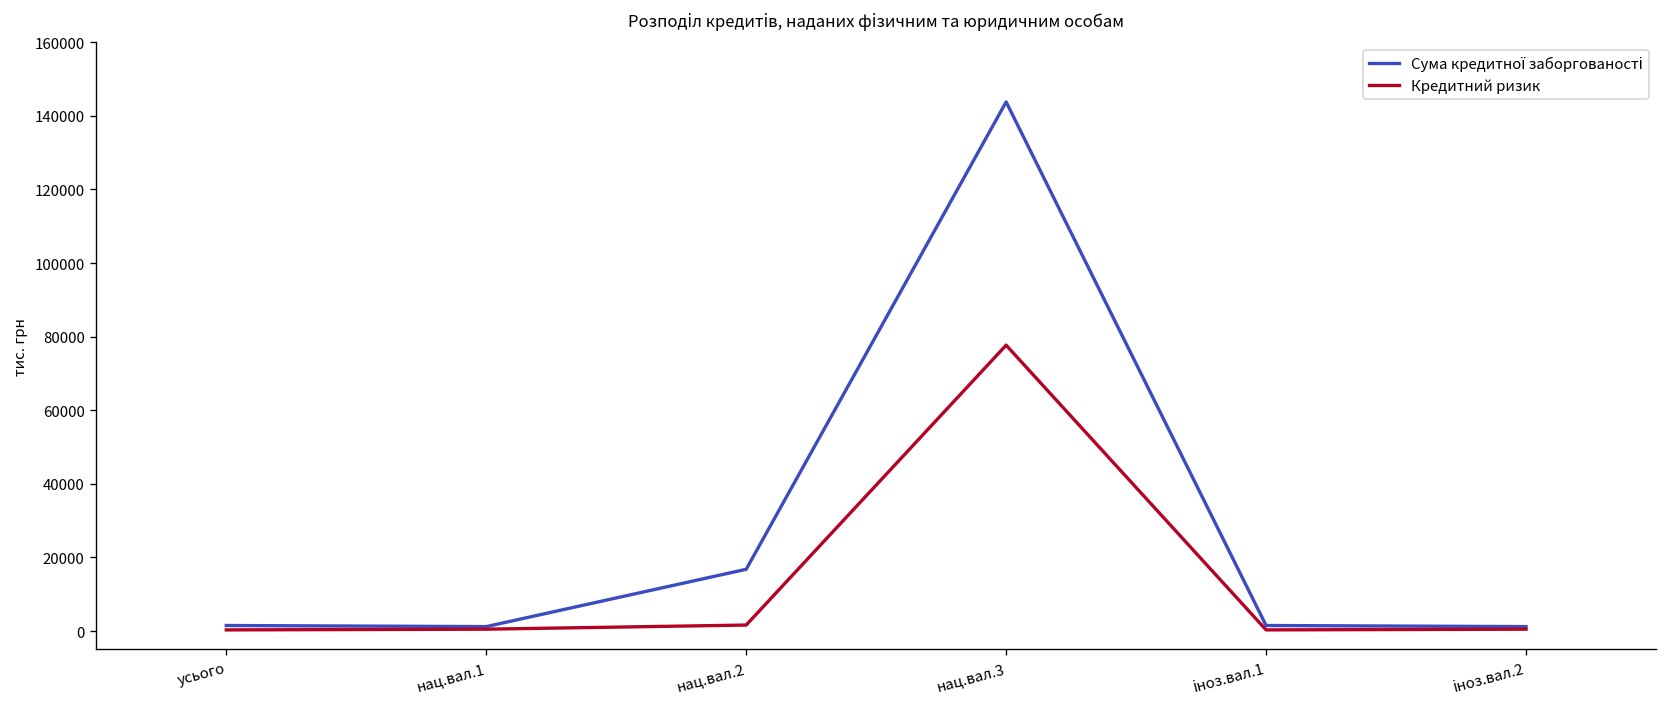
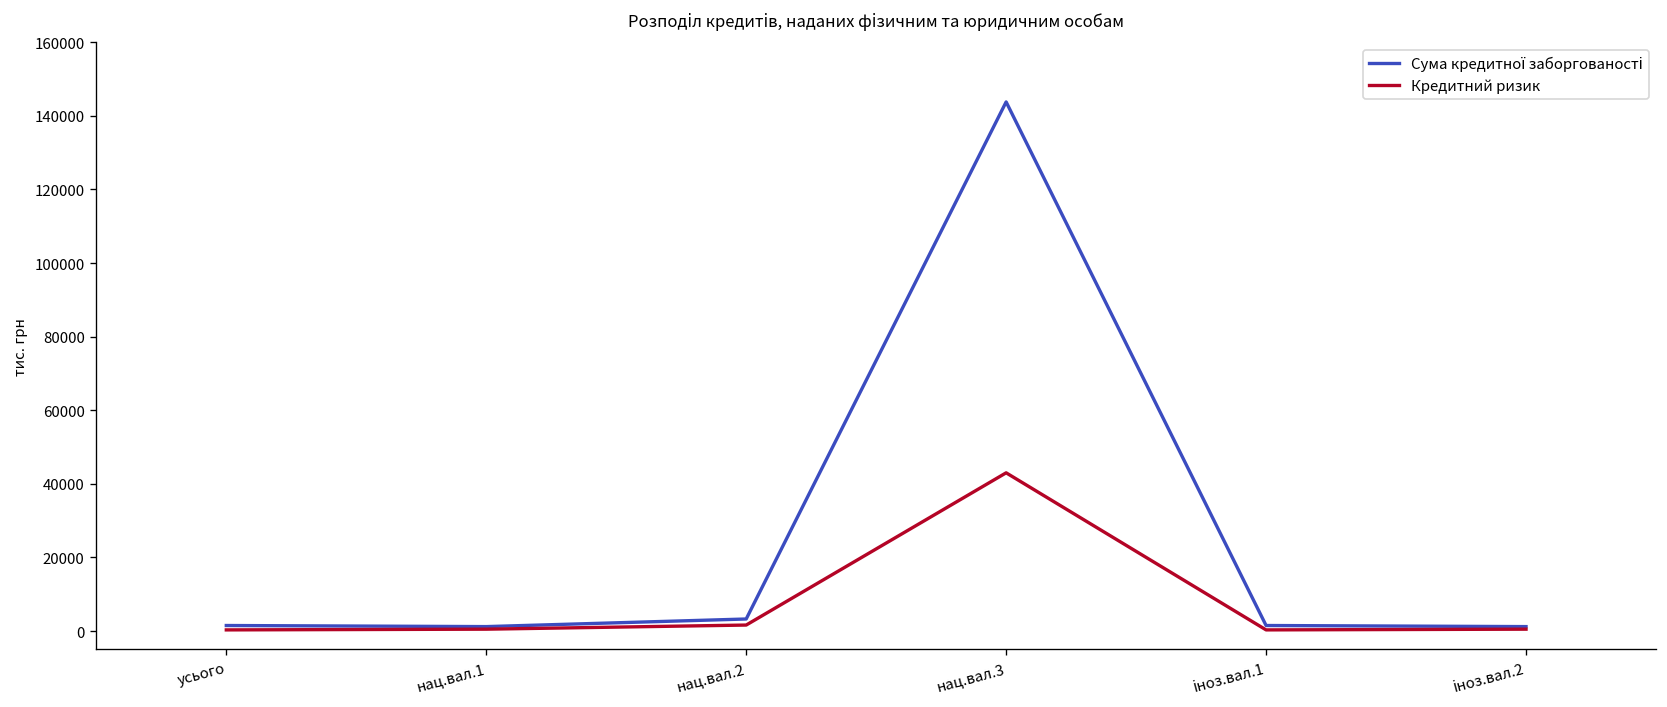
Сума кредитної заборгованості, нац.вал.2: 17000 -> 3000
Кредитний ризик, нац.вал.3: 78000 -> 43000
